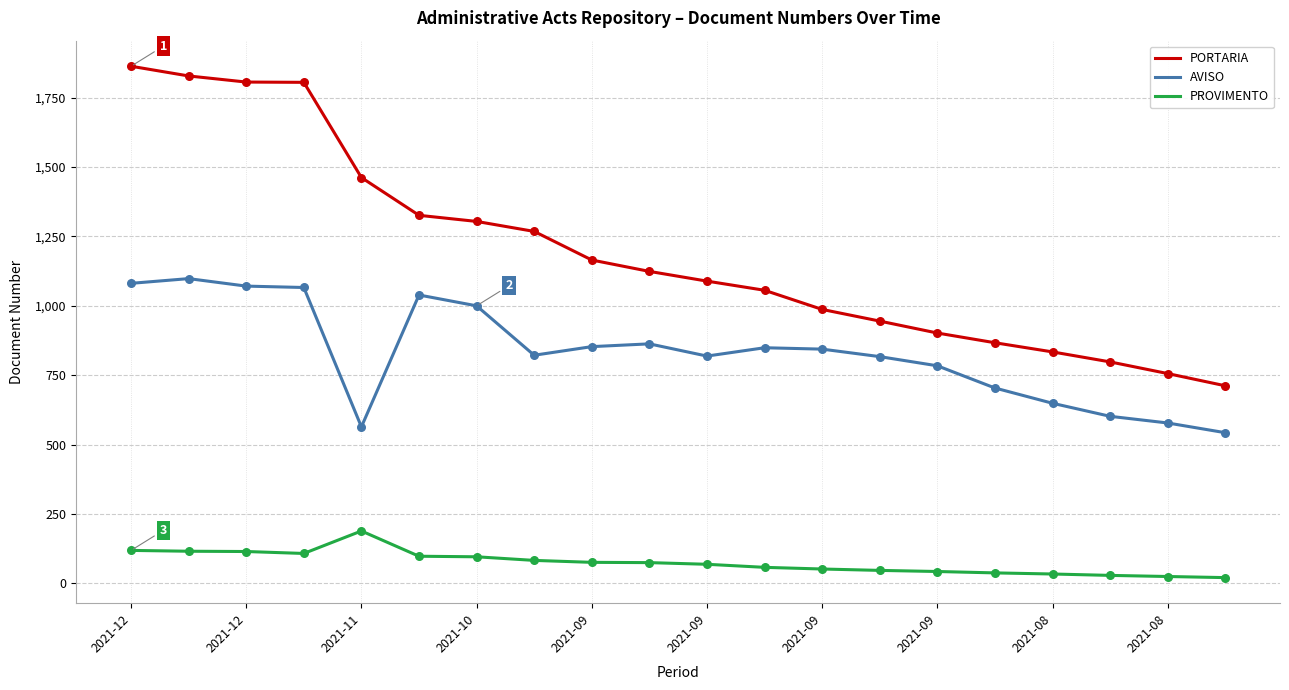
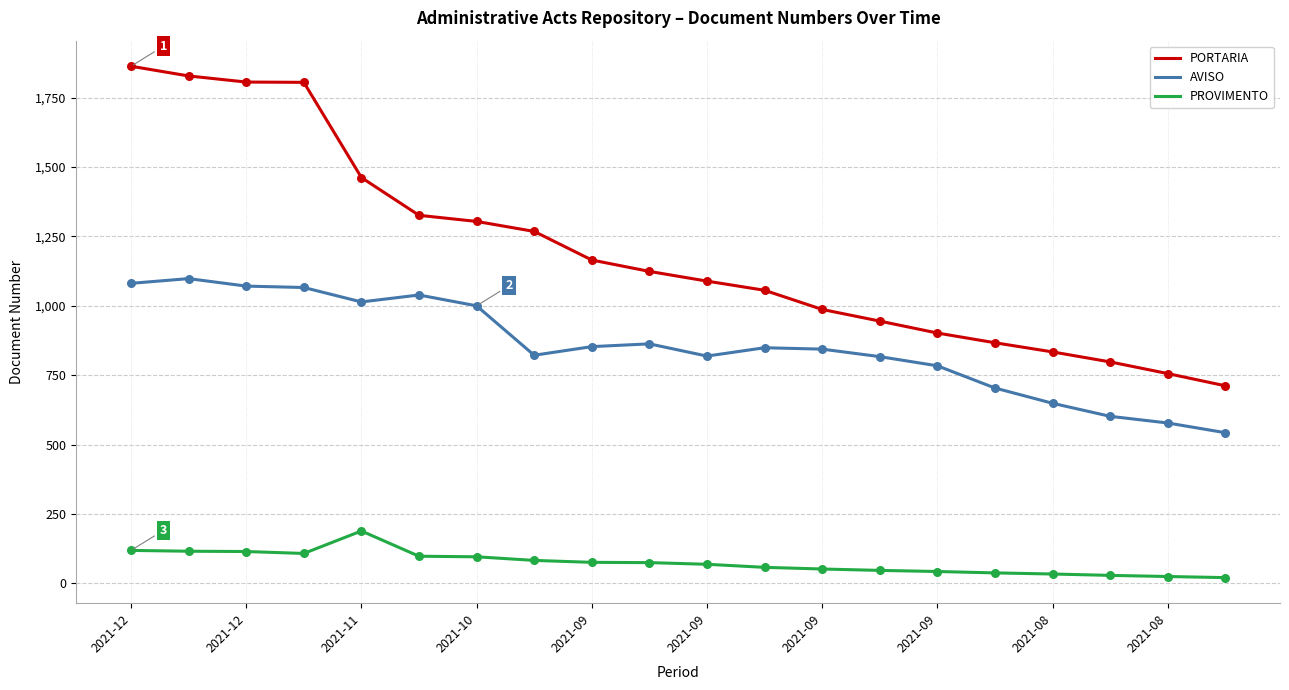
AVISO, 2021-11: 560 -> 1,010
